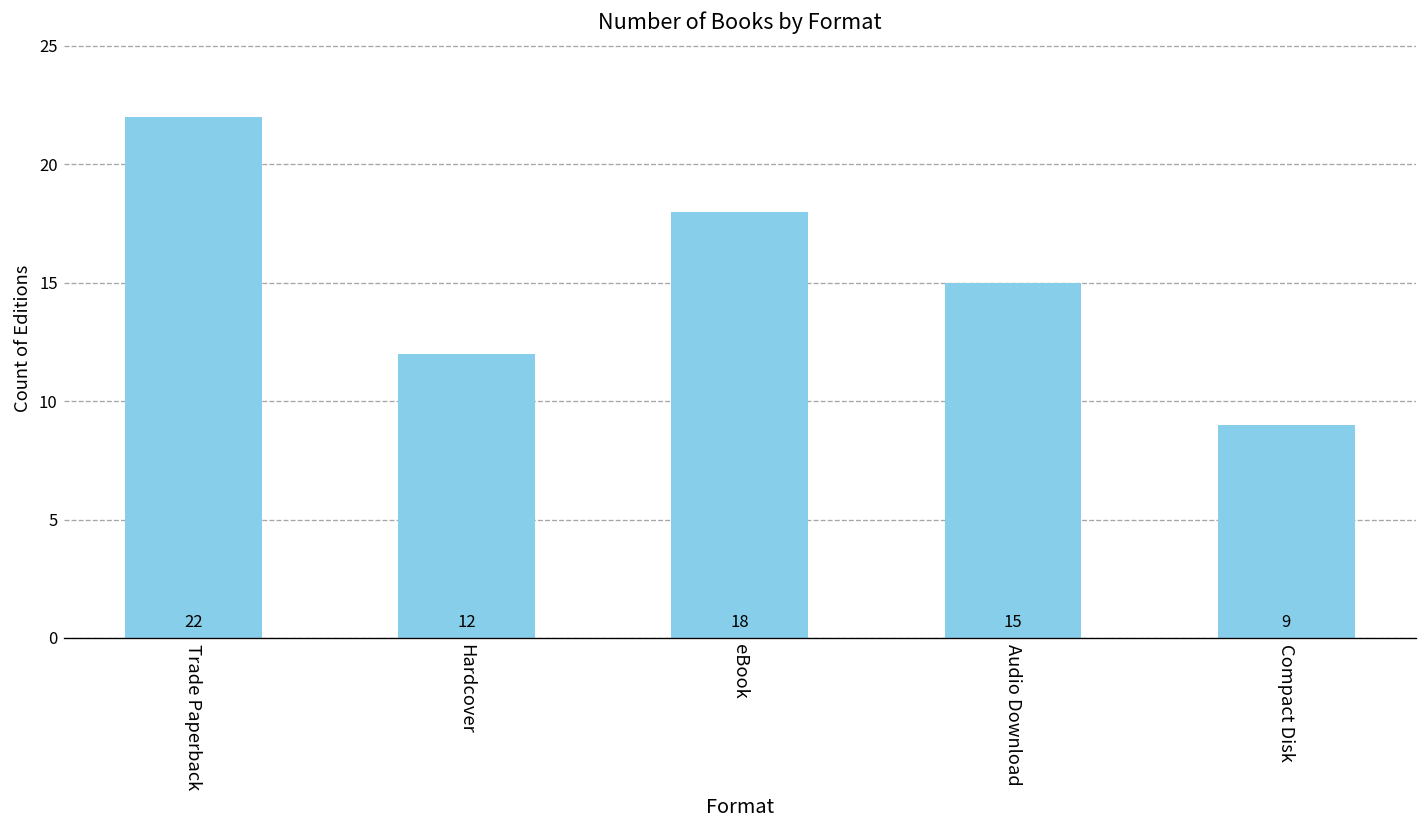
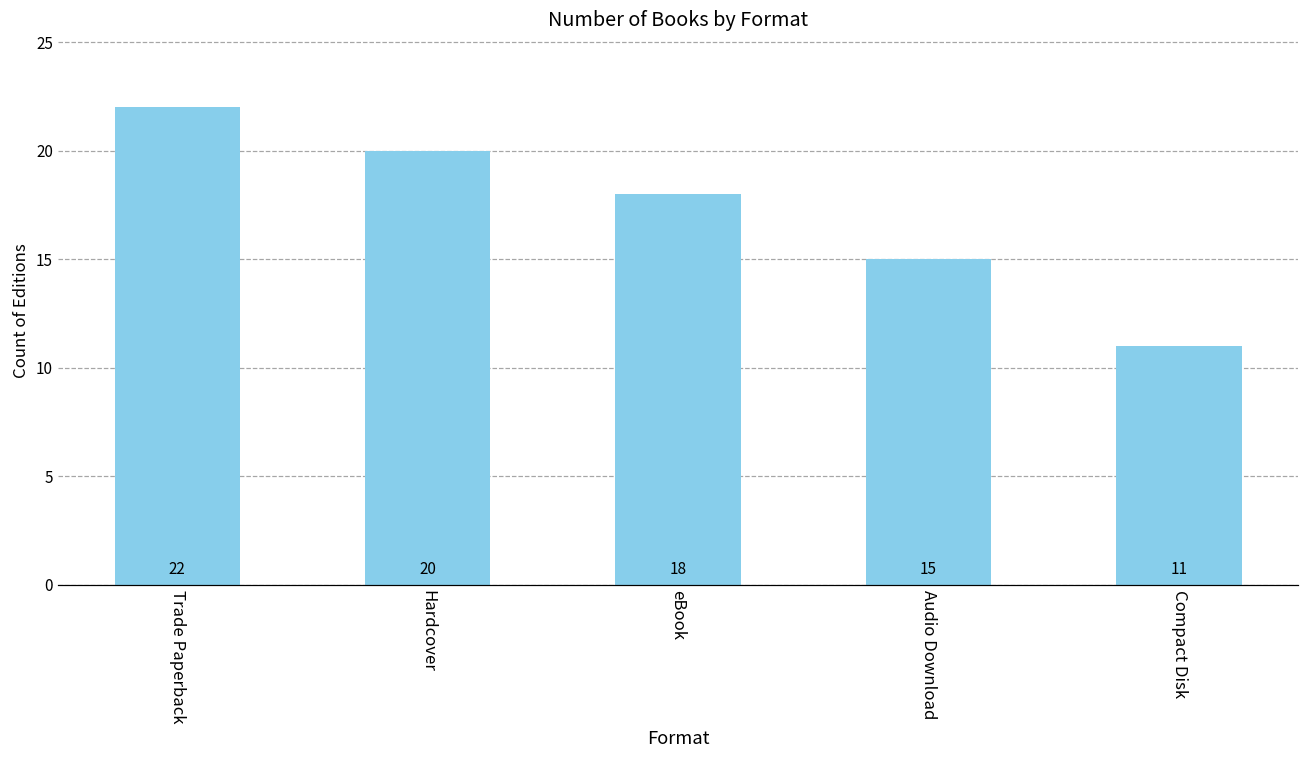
Hardcover: 12 -> 20
Compact Disk: 9 -> 11
